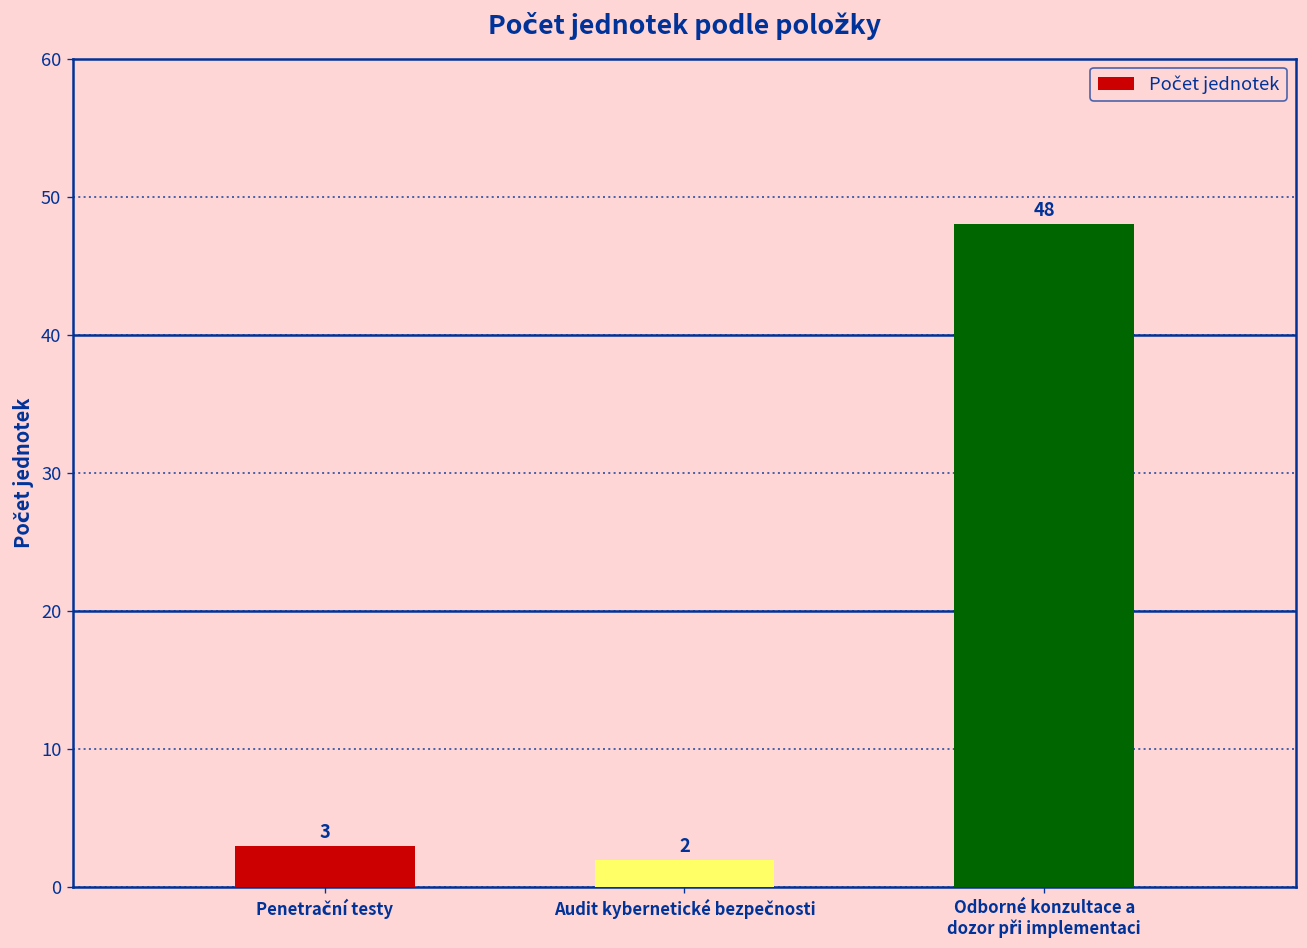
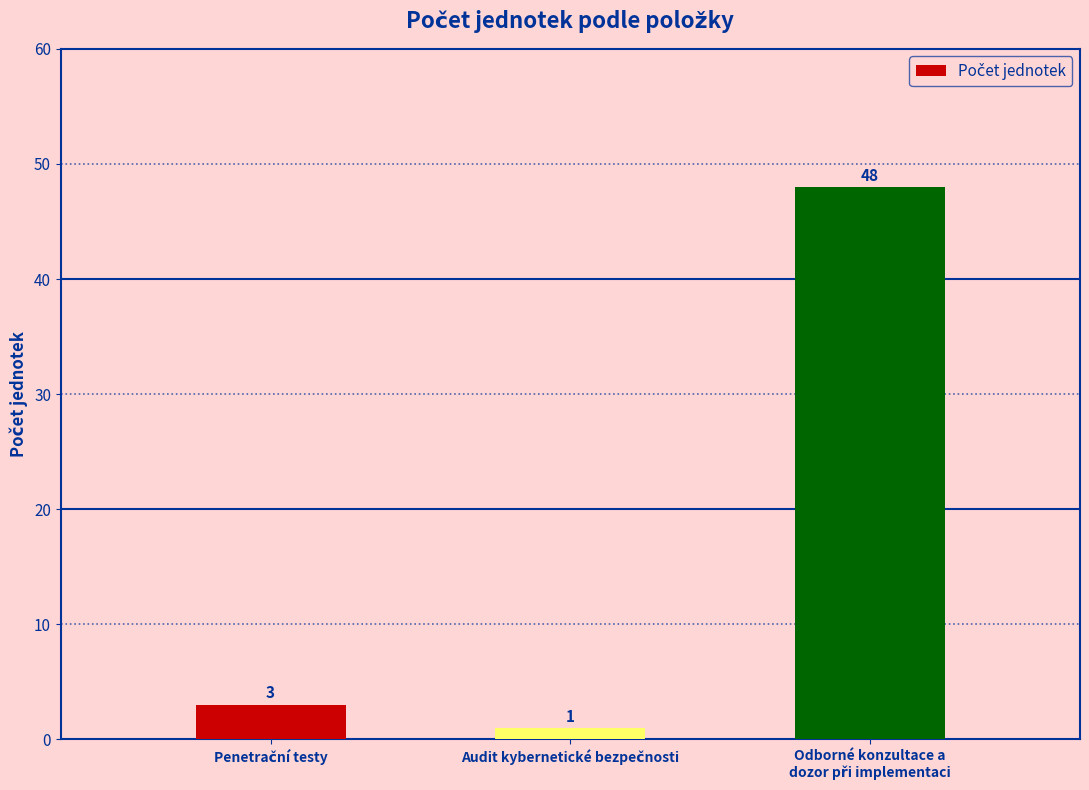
Audit kybernetické bezpečnosti: 2 -> 1
